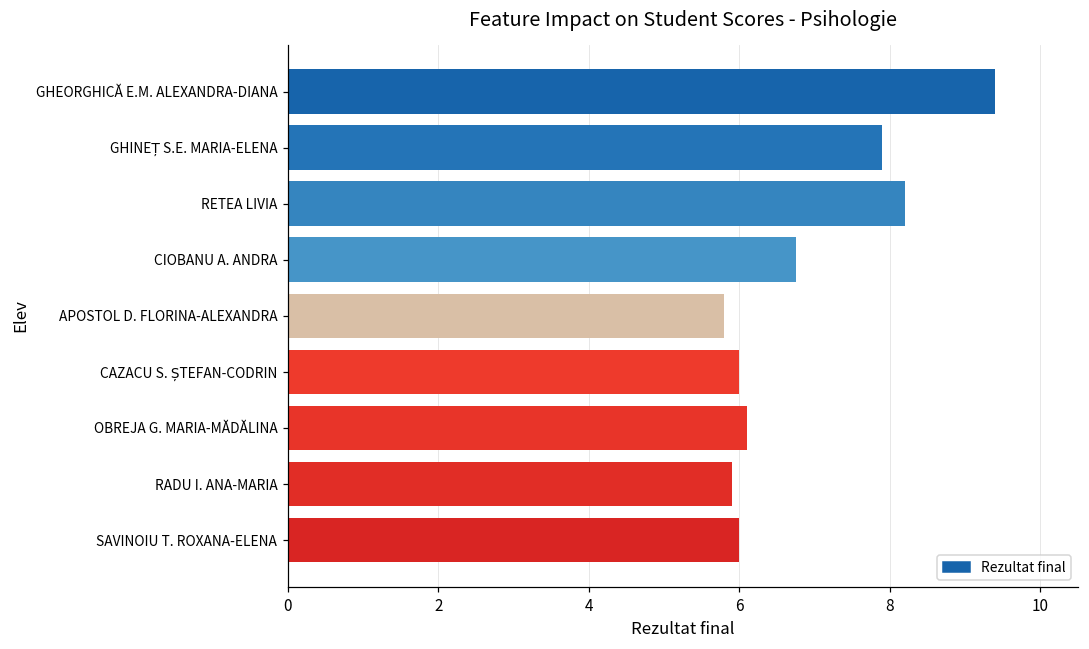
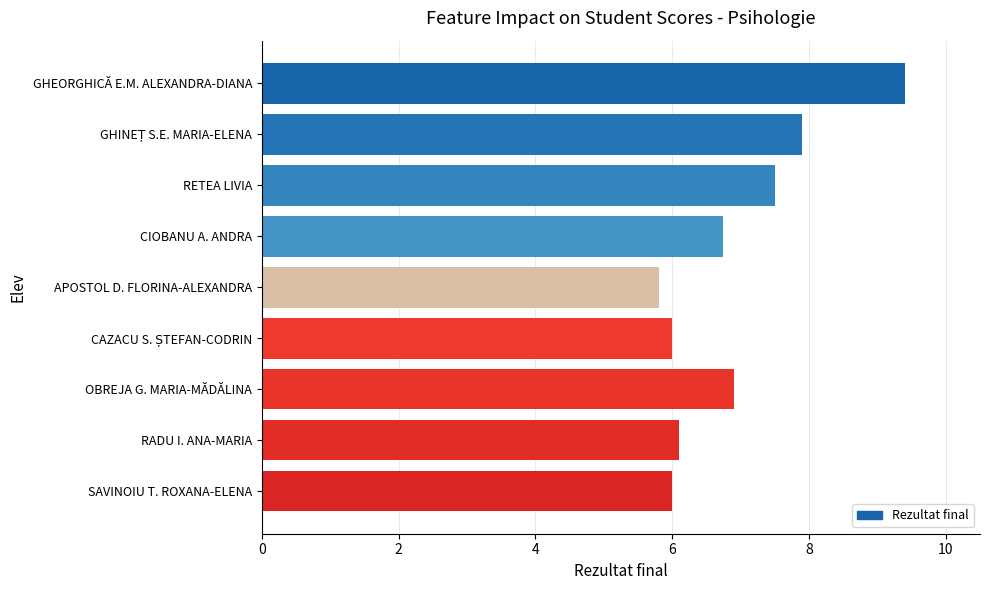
RETEA LIVIA: 8.2 -> 7.5
OBREJA G. MARIA-MĂDĂLINA: 6.1 -> 6.9
RADU I. ANA-MARIA: 5.9 -> 6.1
